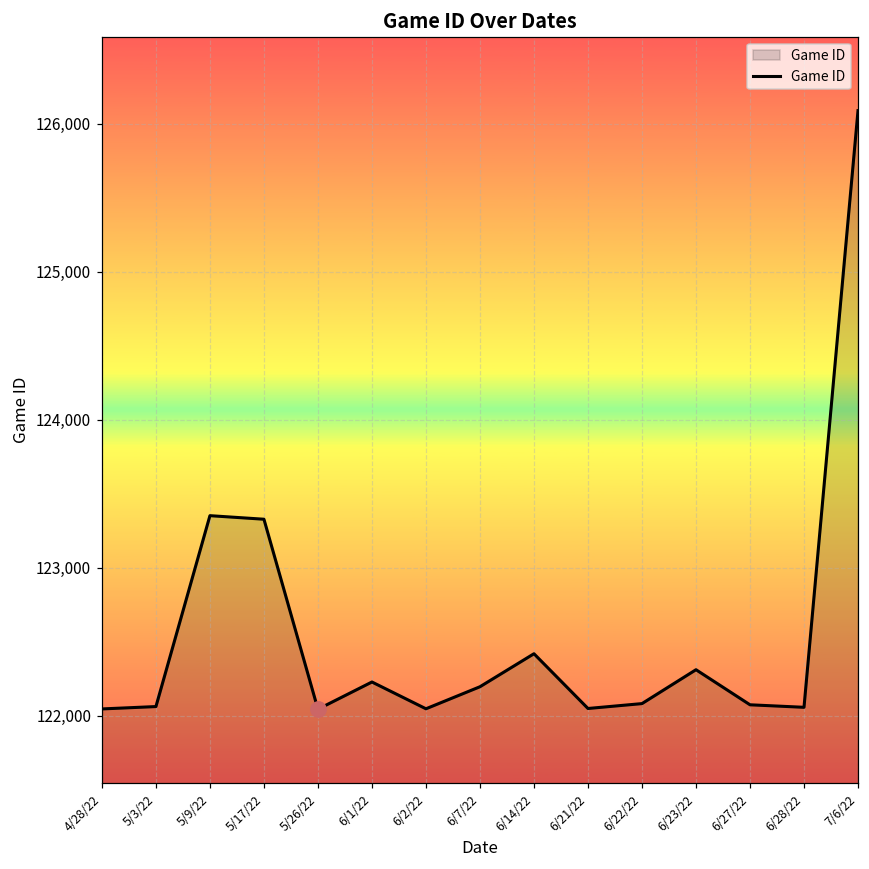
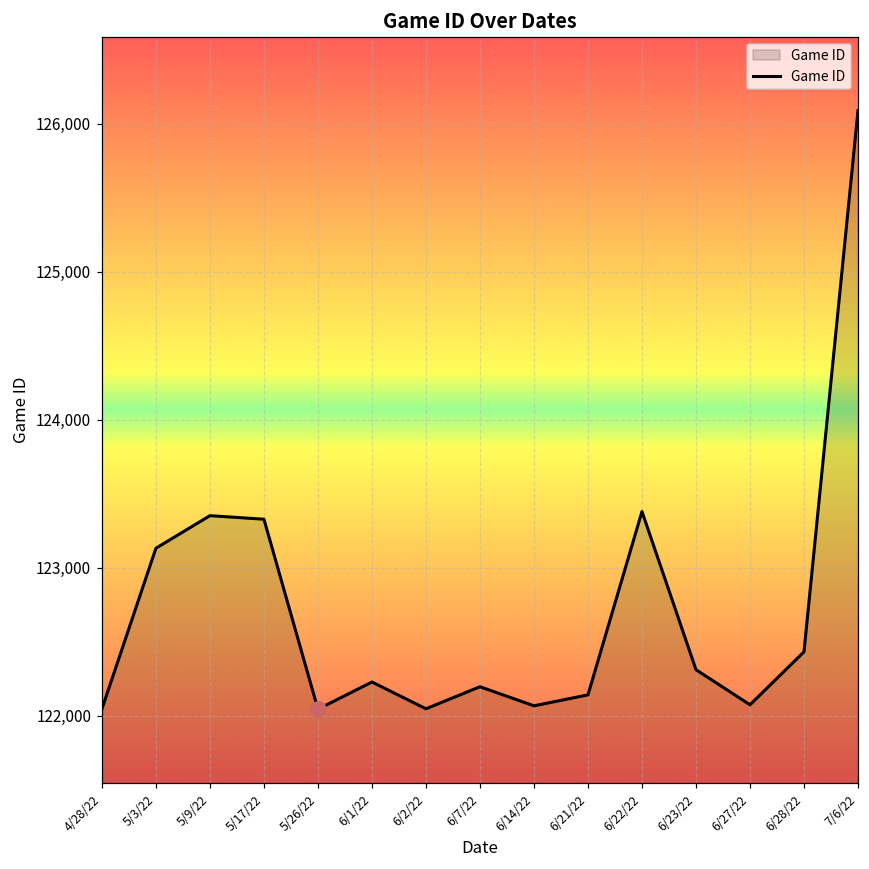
Game ID, 5/3/22: 122,060 -> 123,130
Game ID, 6/14/22: 122,420 -> 122,070
Game ID, 6/21/22: 122,050 -> 122,140
Game ID, 6/22/22: 122,080 -> 123,380
Game ID, 6/28/22: 122,060 -> 122,430
